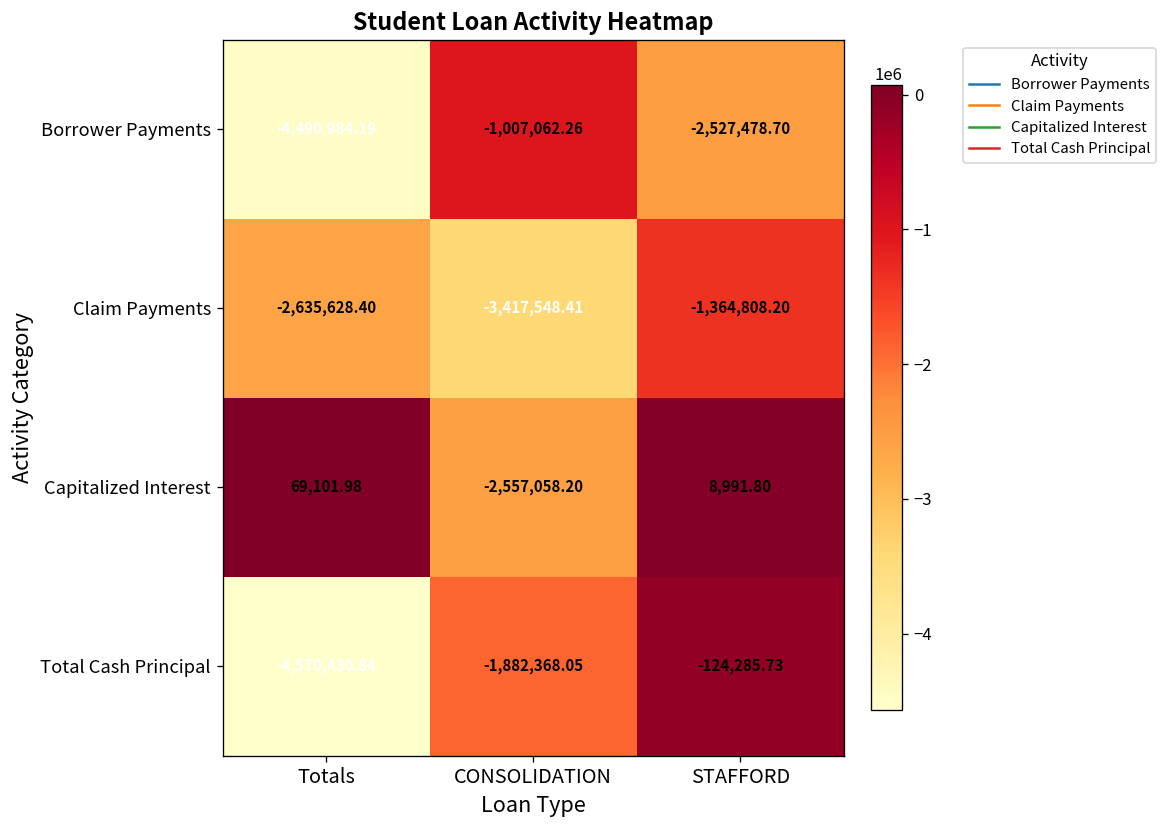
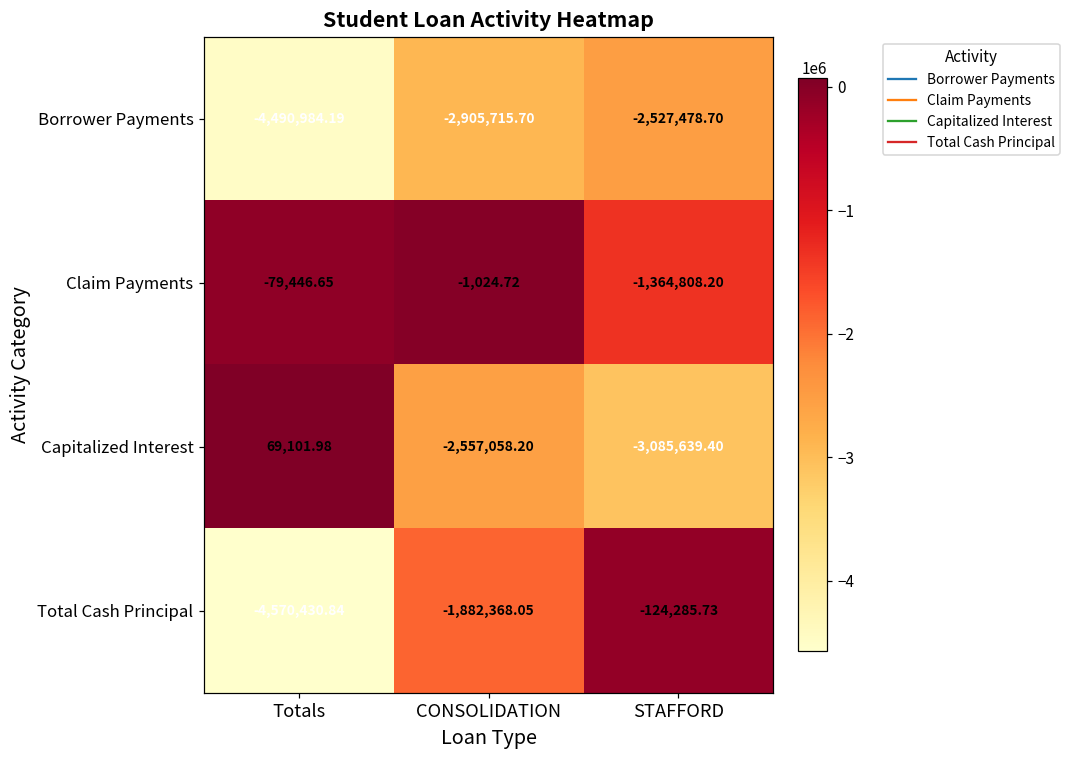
Borrower Payments, CONSOLIDATION: -1,007,062.26 -> -2,905,715.70
Claim Payments, Totals: -2,635,628.40 -> -79,446.65
Claim Payments, CONSOLIDATION: -3,417,548.41 -> -1,024.72
Capitalized Interest, STAFFORD: 8,991.80 -> -3,085,639.40
